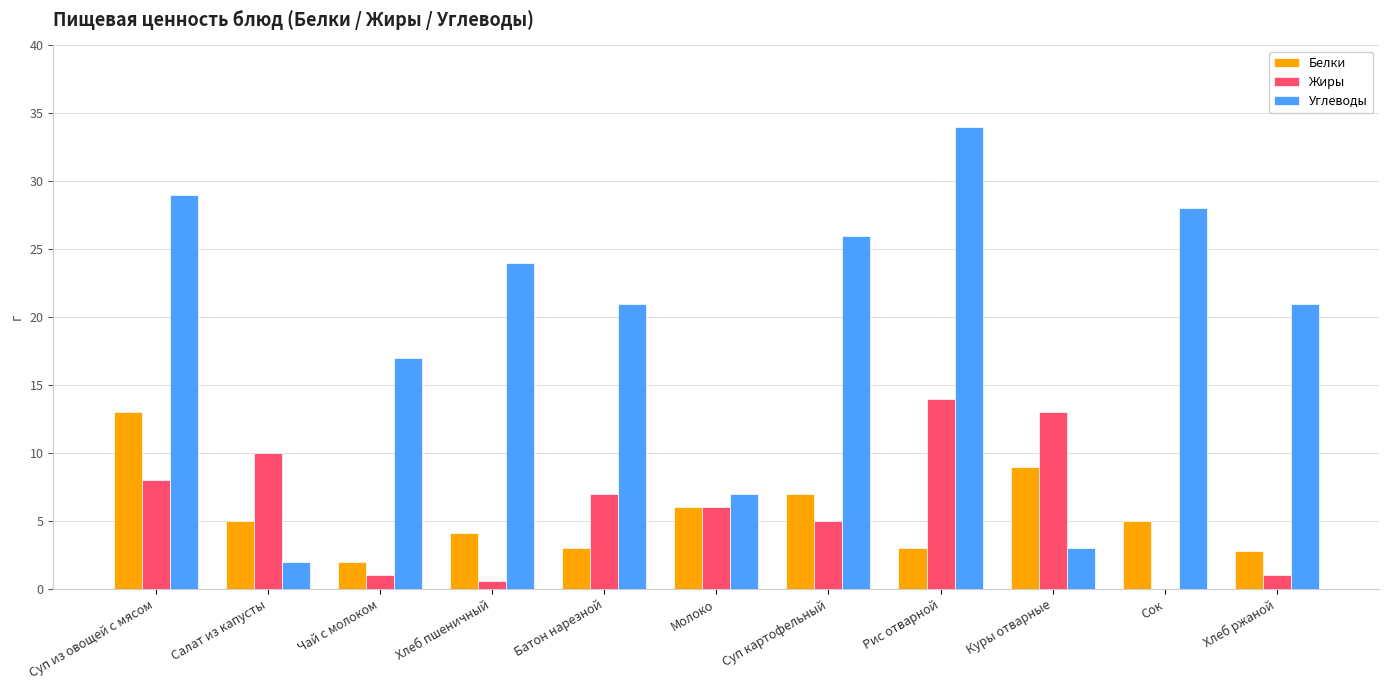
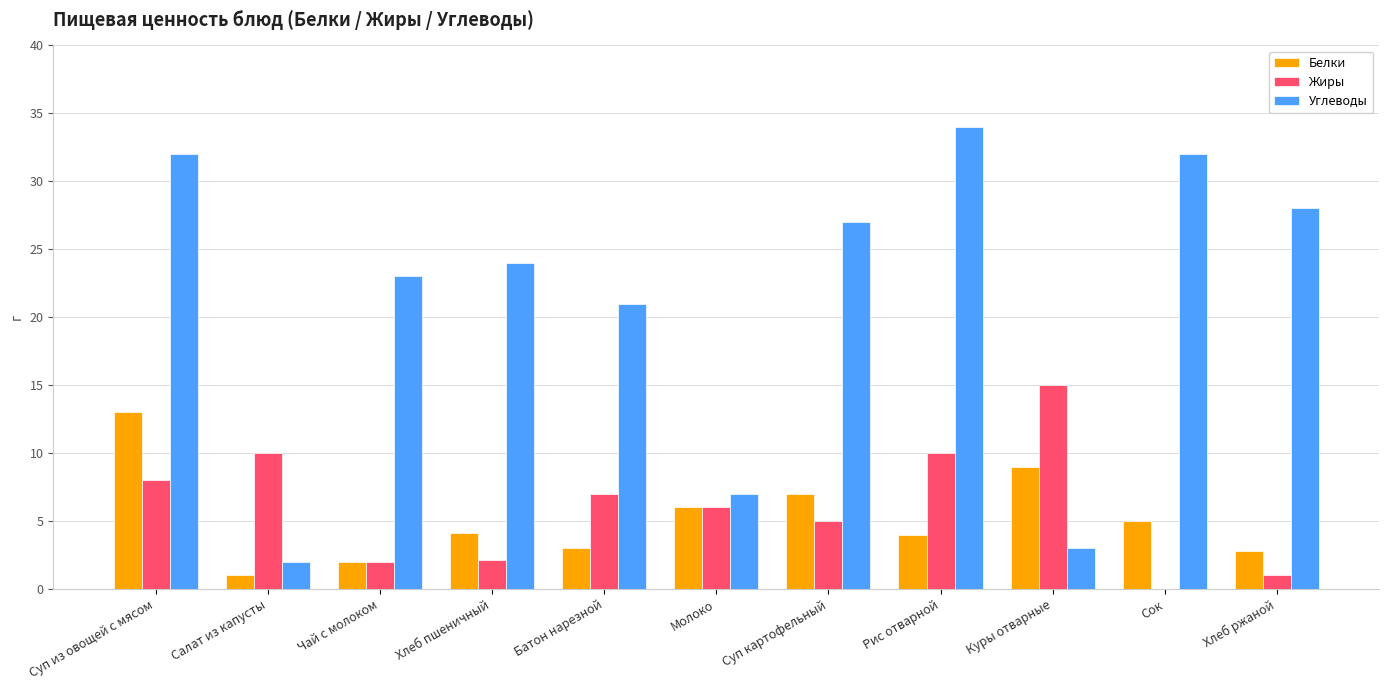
Углеводы, Суп из овощей с мясом: 29 -> 32
Белки, Салат из капусты: 5 -> 1
Жиры, Чай с молоком: 1 -> 2
Углеводы, Чай с молоком: 17 -> 23
Жиры, Хлеб пшеничный: 0.6 -> 2.1
Углеводы, Суп картофельный: 26 -> 27
Белки, Рис отварной: 3 -> 4
Жиры, Рис отварной: 14 -> 10
Жиры, Куры отварные: 13 -> 15
Углеводы, Сок: 28 -> 32
Углеводы, Хлеб ржаной: 21 -> 28
